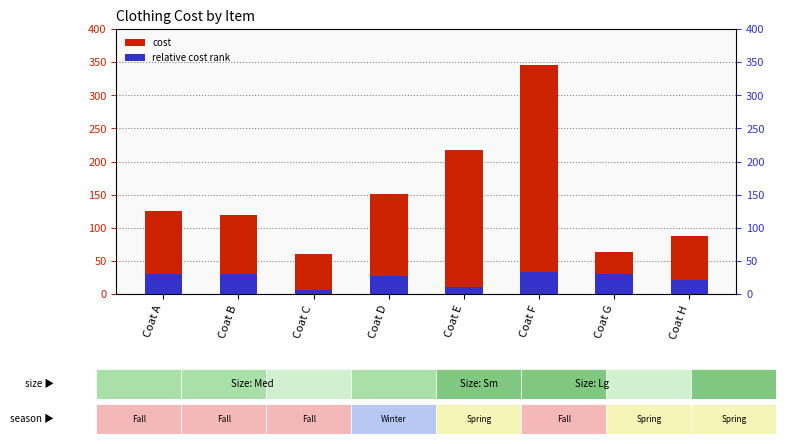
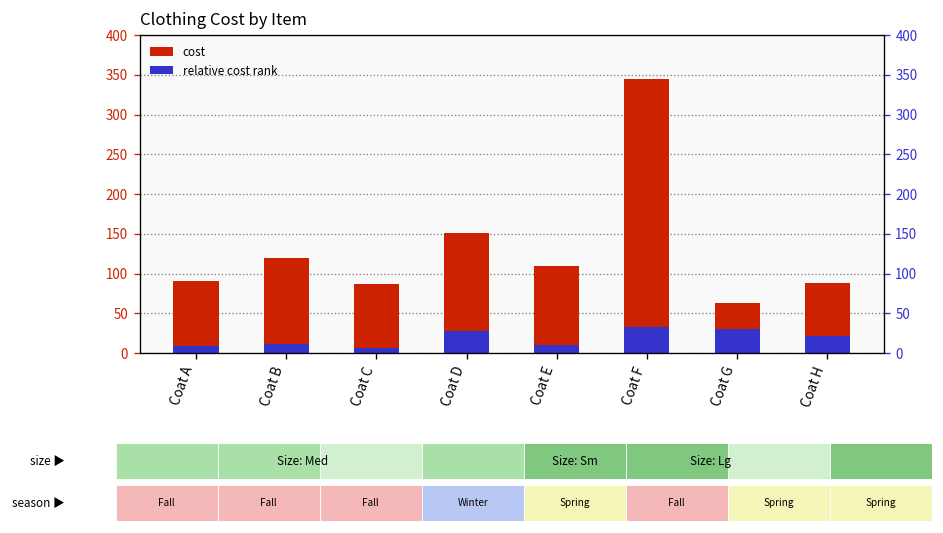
cost, Coat A: 130 -> 90
relative cost rank, Coat A: 30 -> 10
relative cost rank, Coat B: 30 -> 10
cost, Coat C: 60 -> 90
cost, Coat E: 220 -> 110
